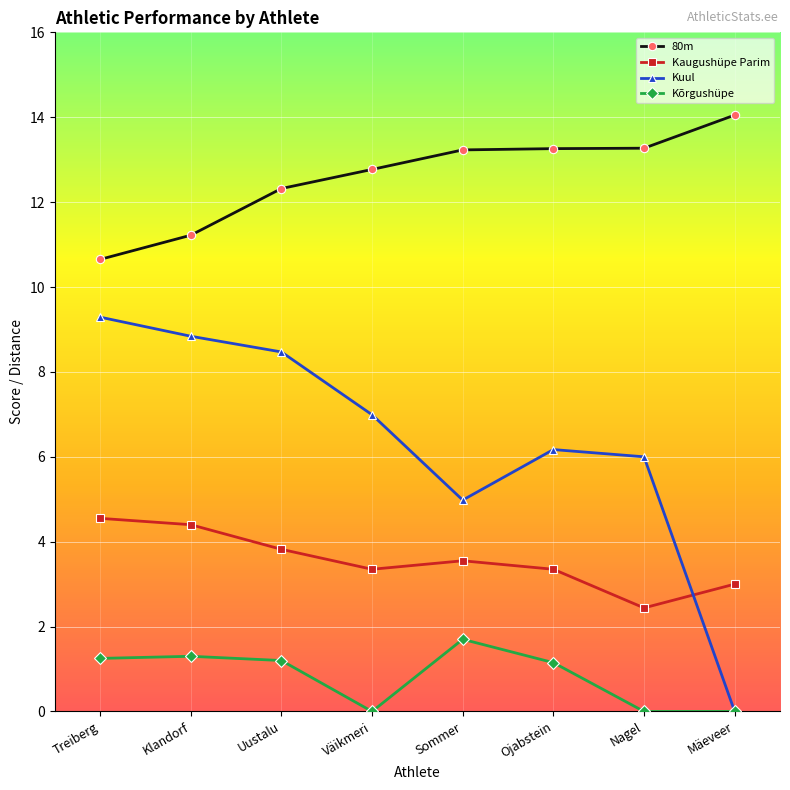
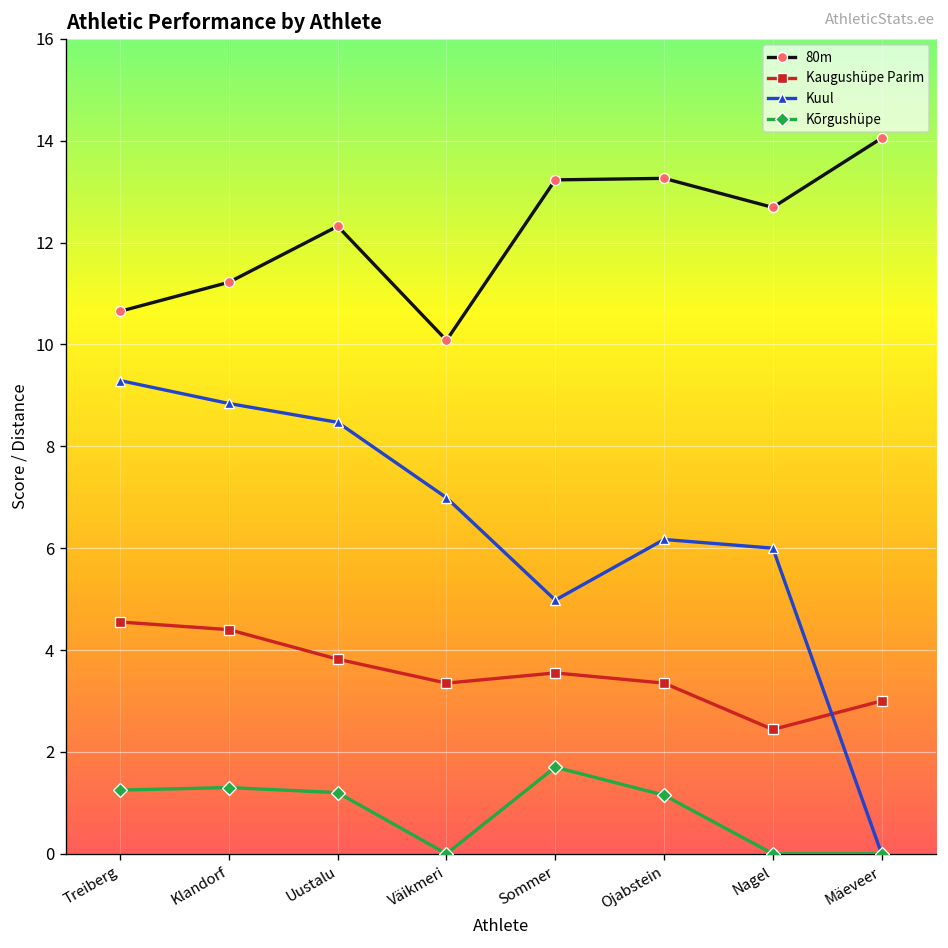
80m, Väikmeri: 12.8 -> 10.1
80m, Nagel: 13.3 -> 12.7
